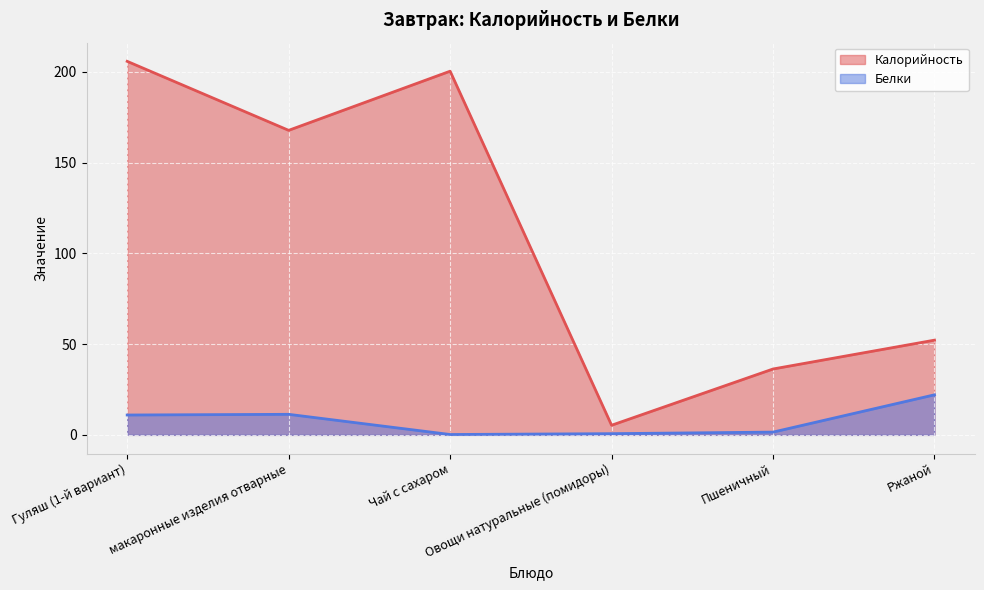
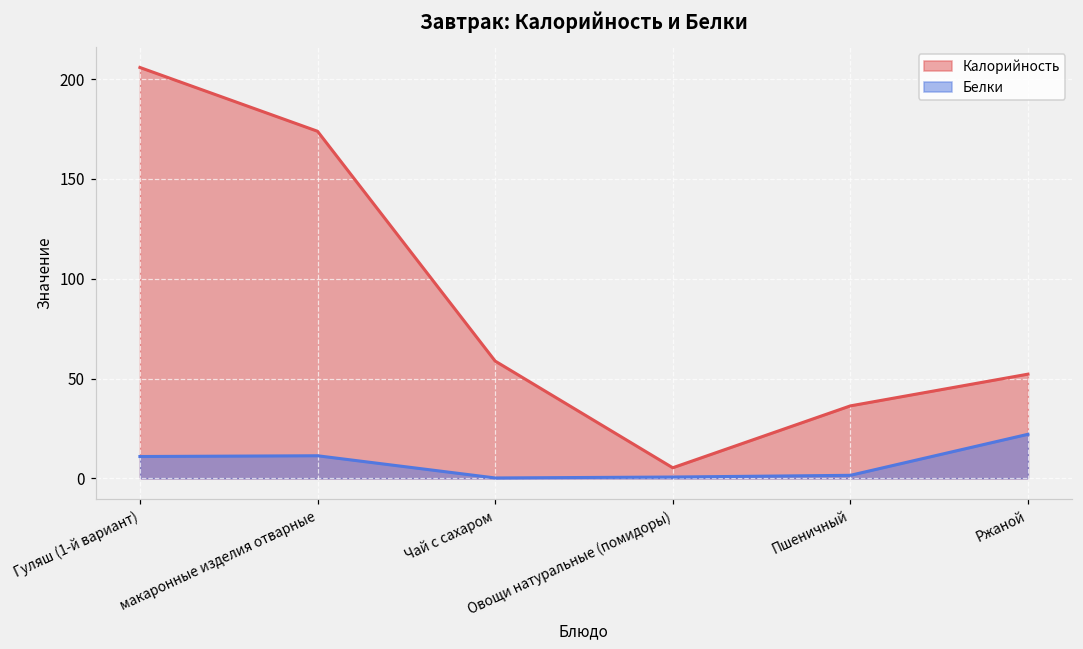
Калорийность, макаронные изделия отварные: 168 -> 174
Калорийность, Чай с сахаром: 200 -> 59
